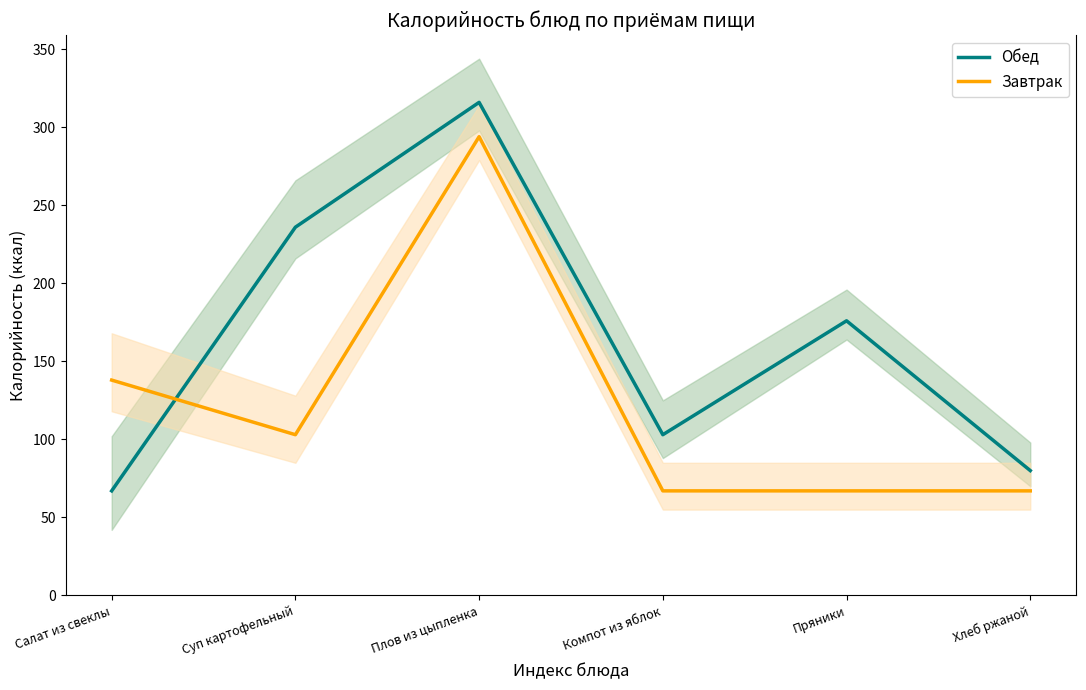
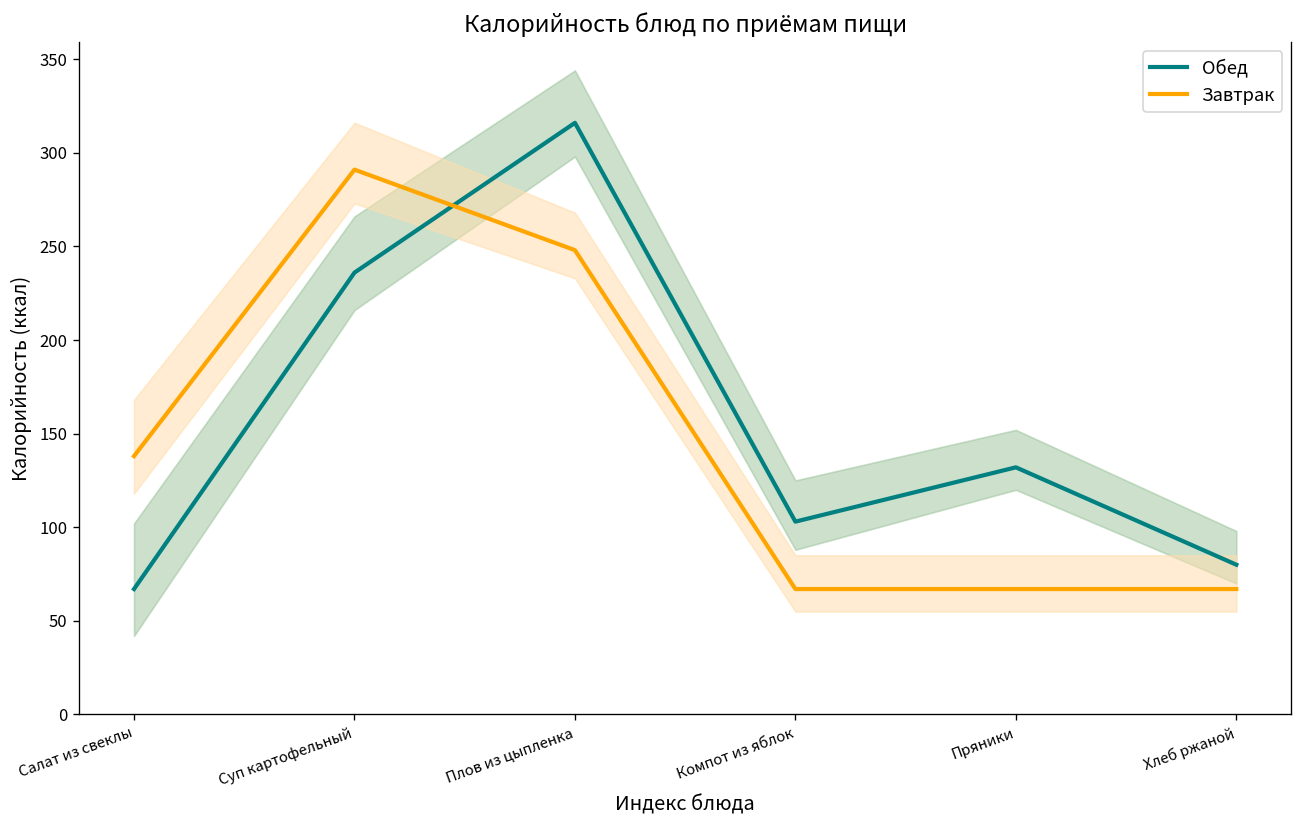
Завтрак, Суп картофельный: 103 -> 291
Завтрак, Плов из цыпленка: 294 -> 248
Обед, Пряники: 176 -> 132
